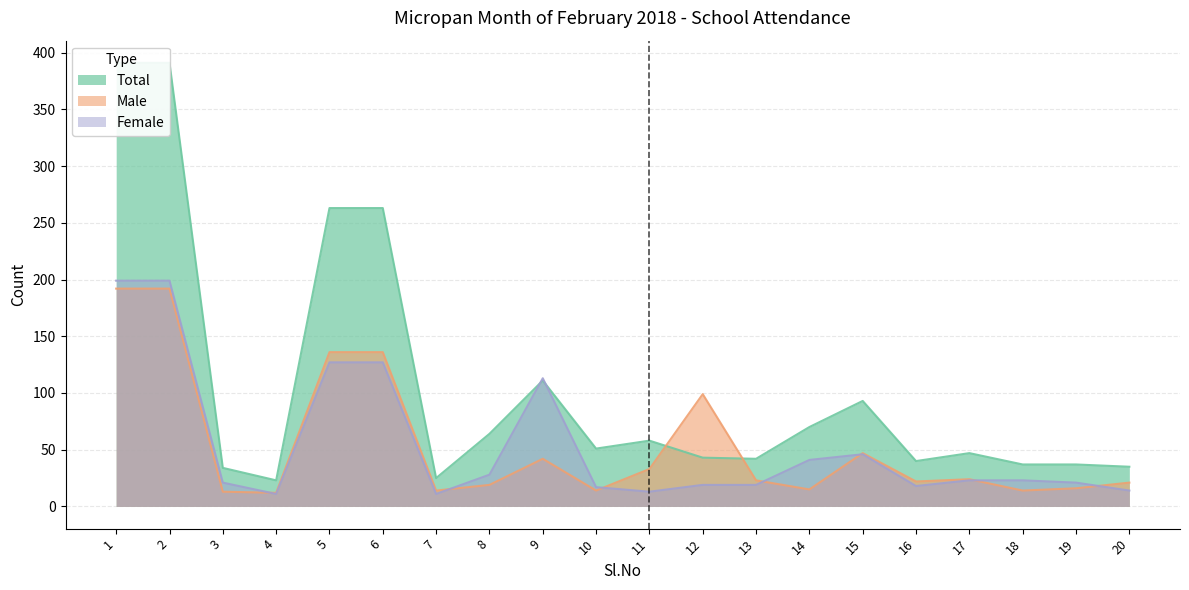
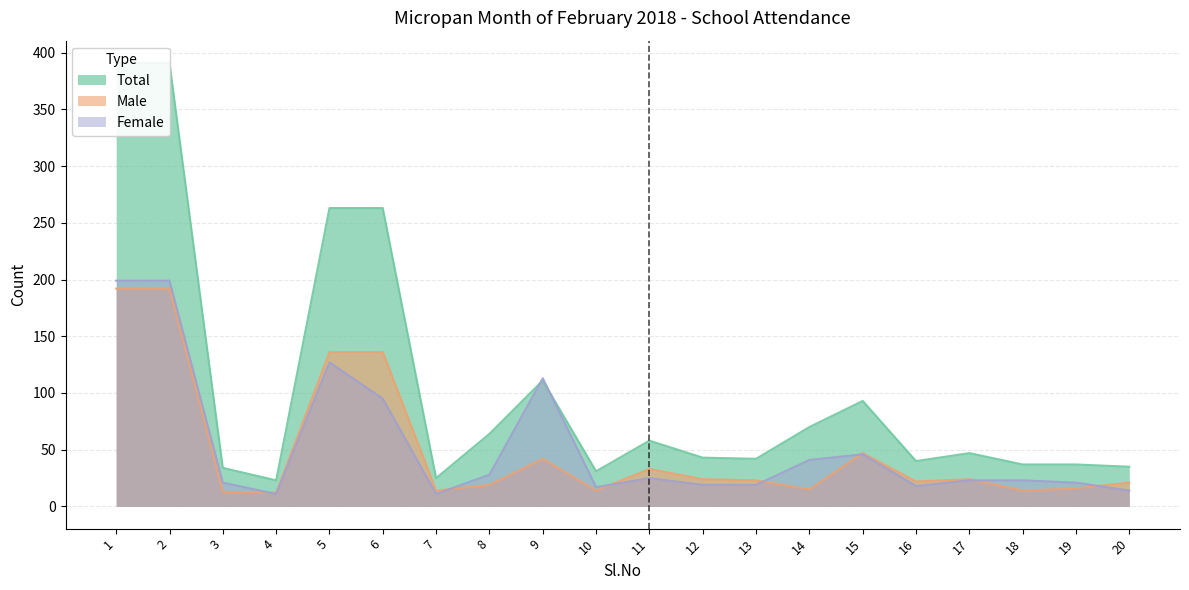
Female, 6: 127 -> 95
Total, 10: 51 -> 31
Female, 11: 13 -> 25
Male, 12: 99 -> 24
